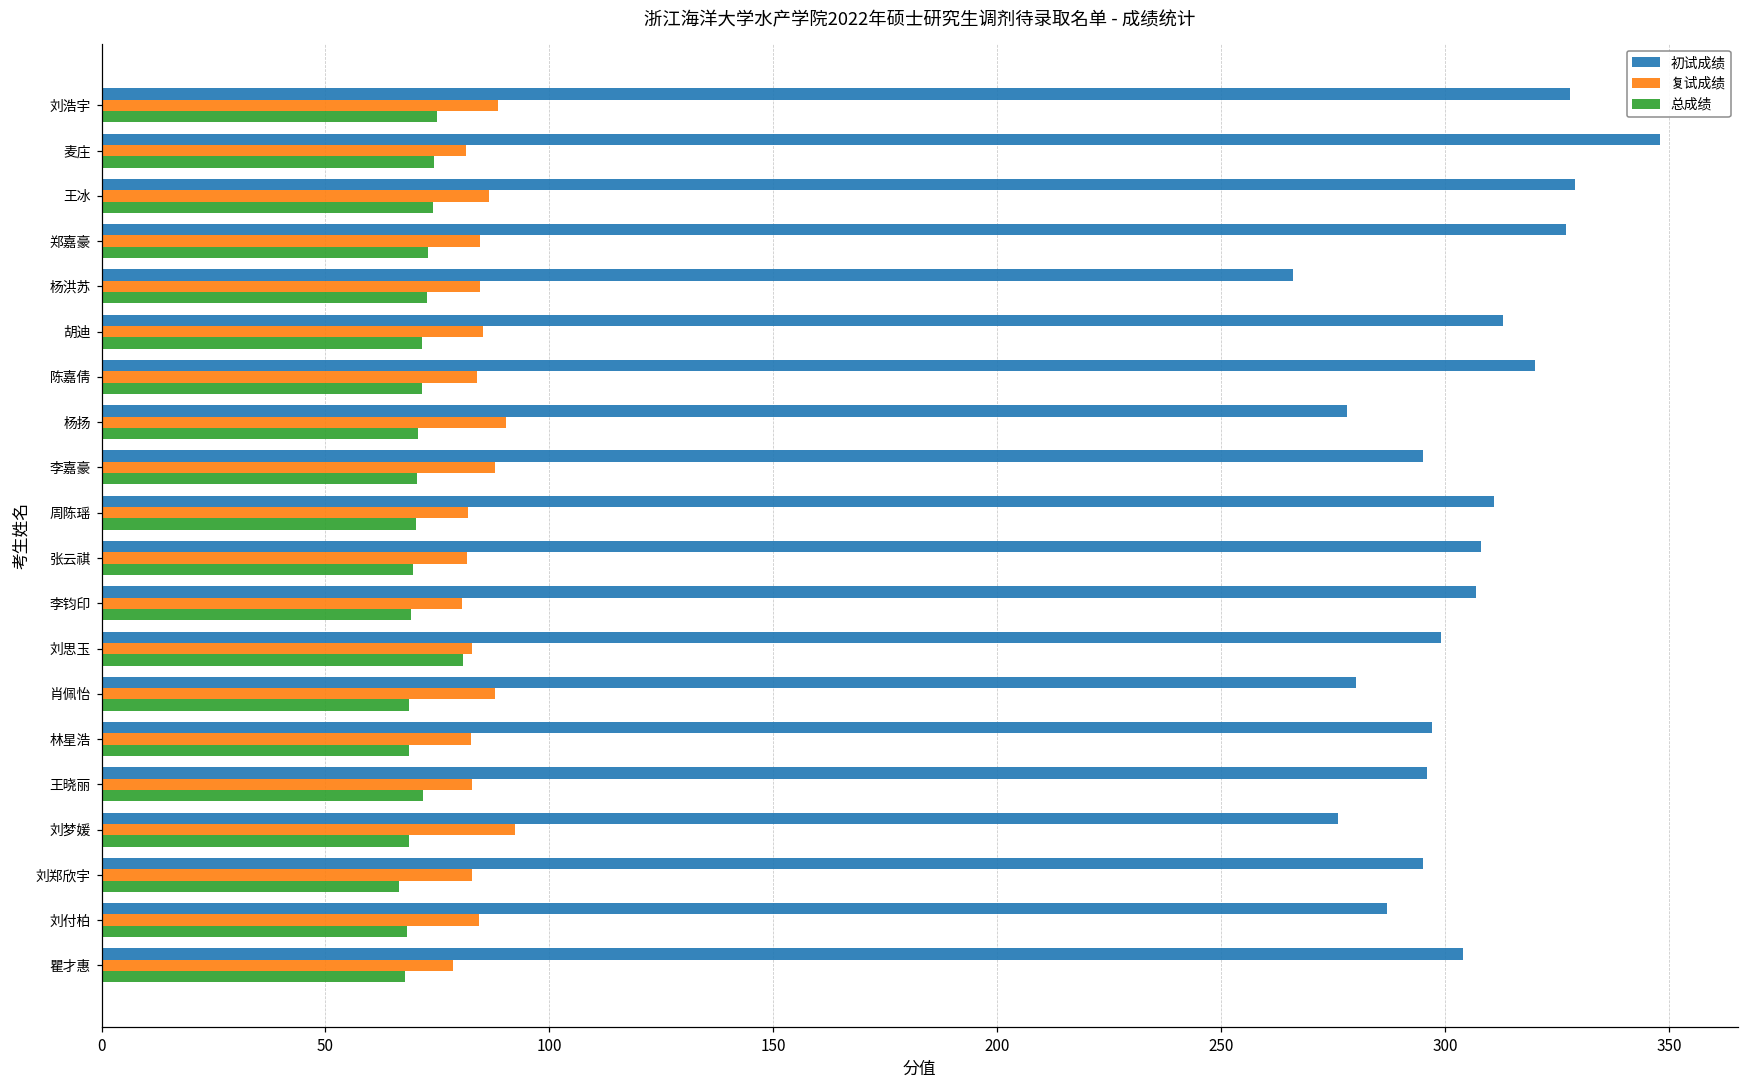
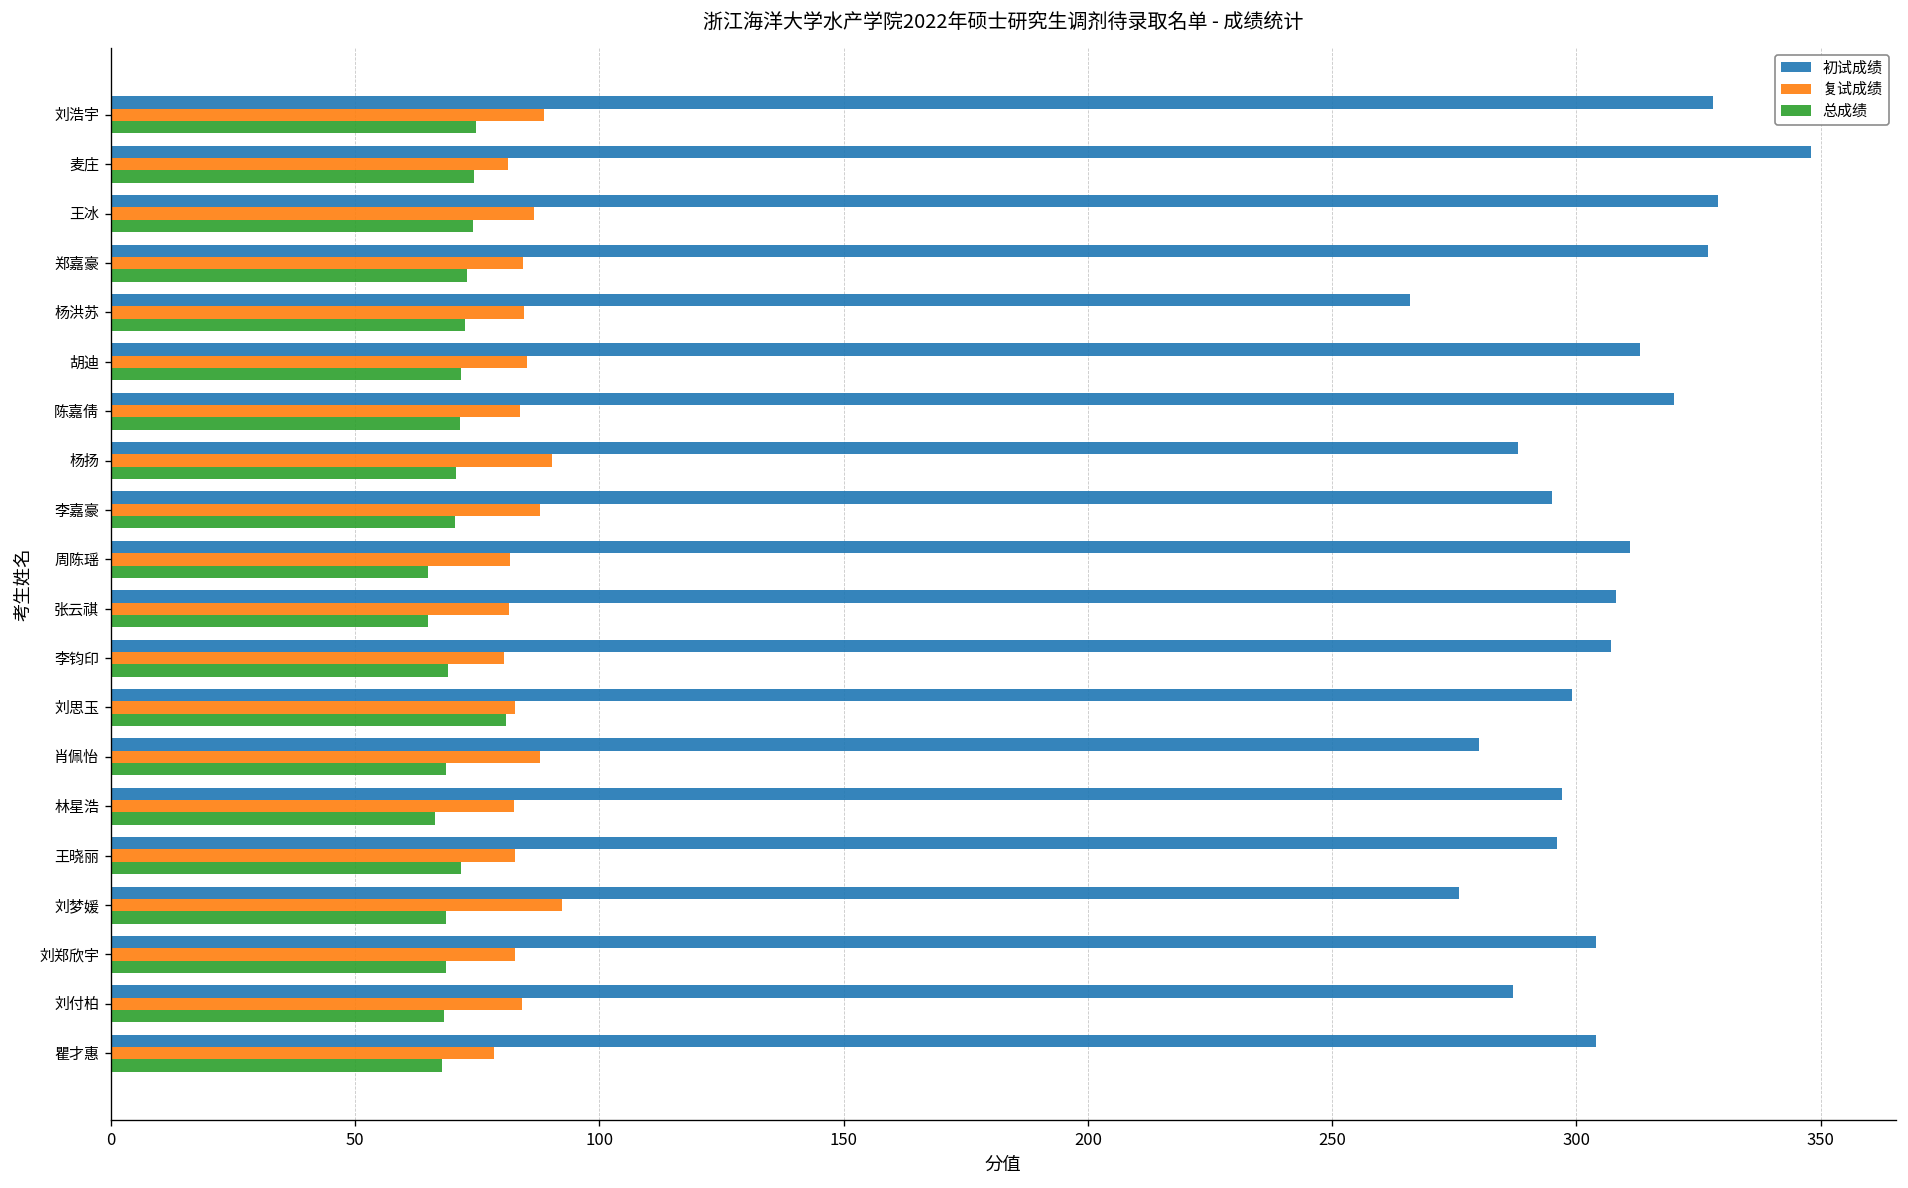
初试成绩, 杨扬: 278 -> 288
总成绩, 周陈瑶: 70 -> 65
总成绩, 张云祺: 70 -> 65
总成绩, 林星浩: 69 -> 66
初试成绩, 刘郑欣宇: 295 -> 304
总成绩, 刘郑欣宇: 66 -> 69
